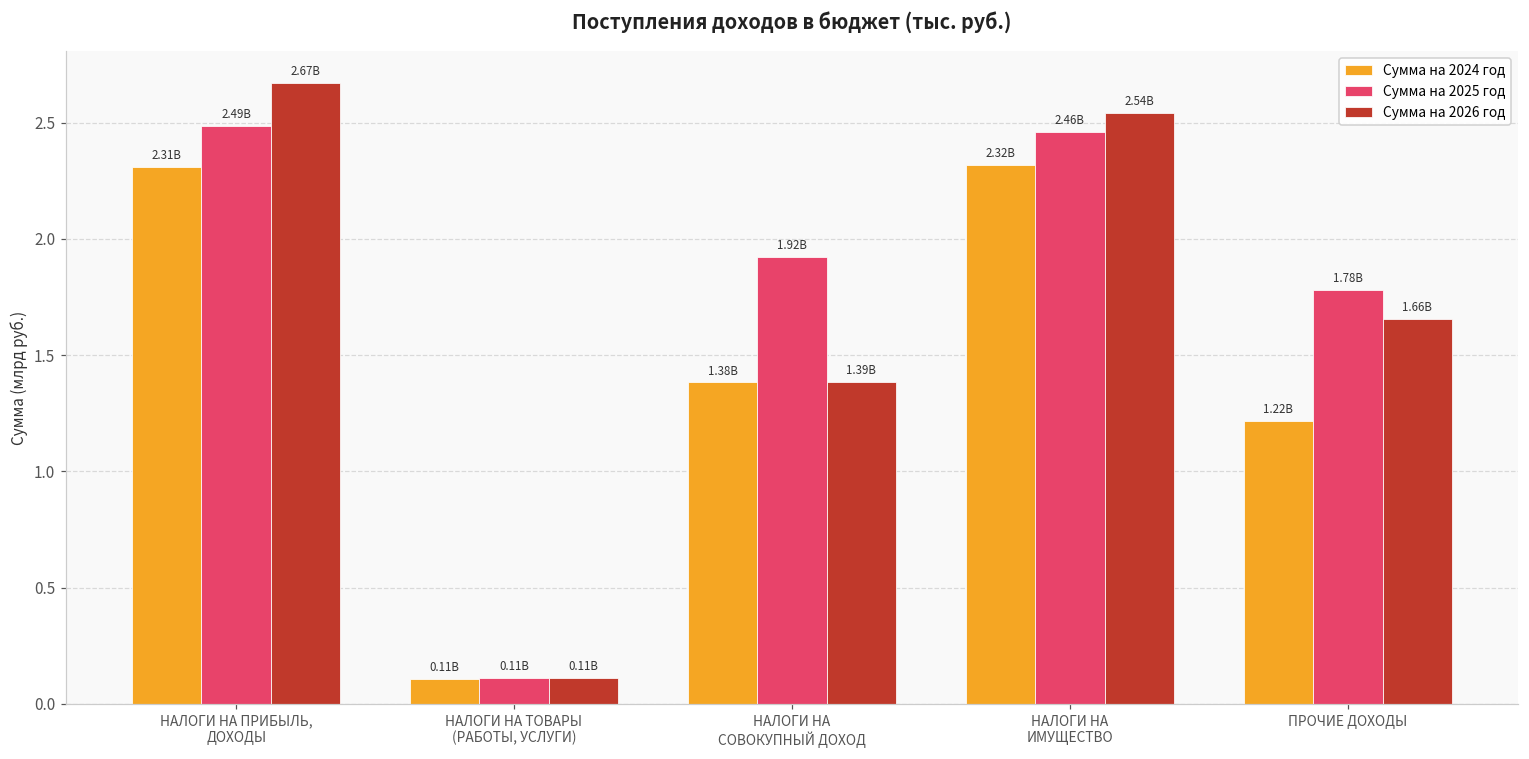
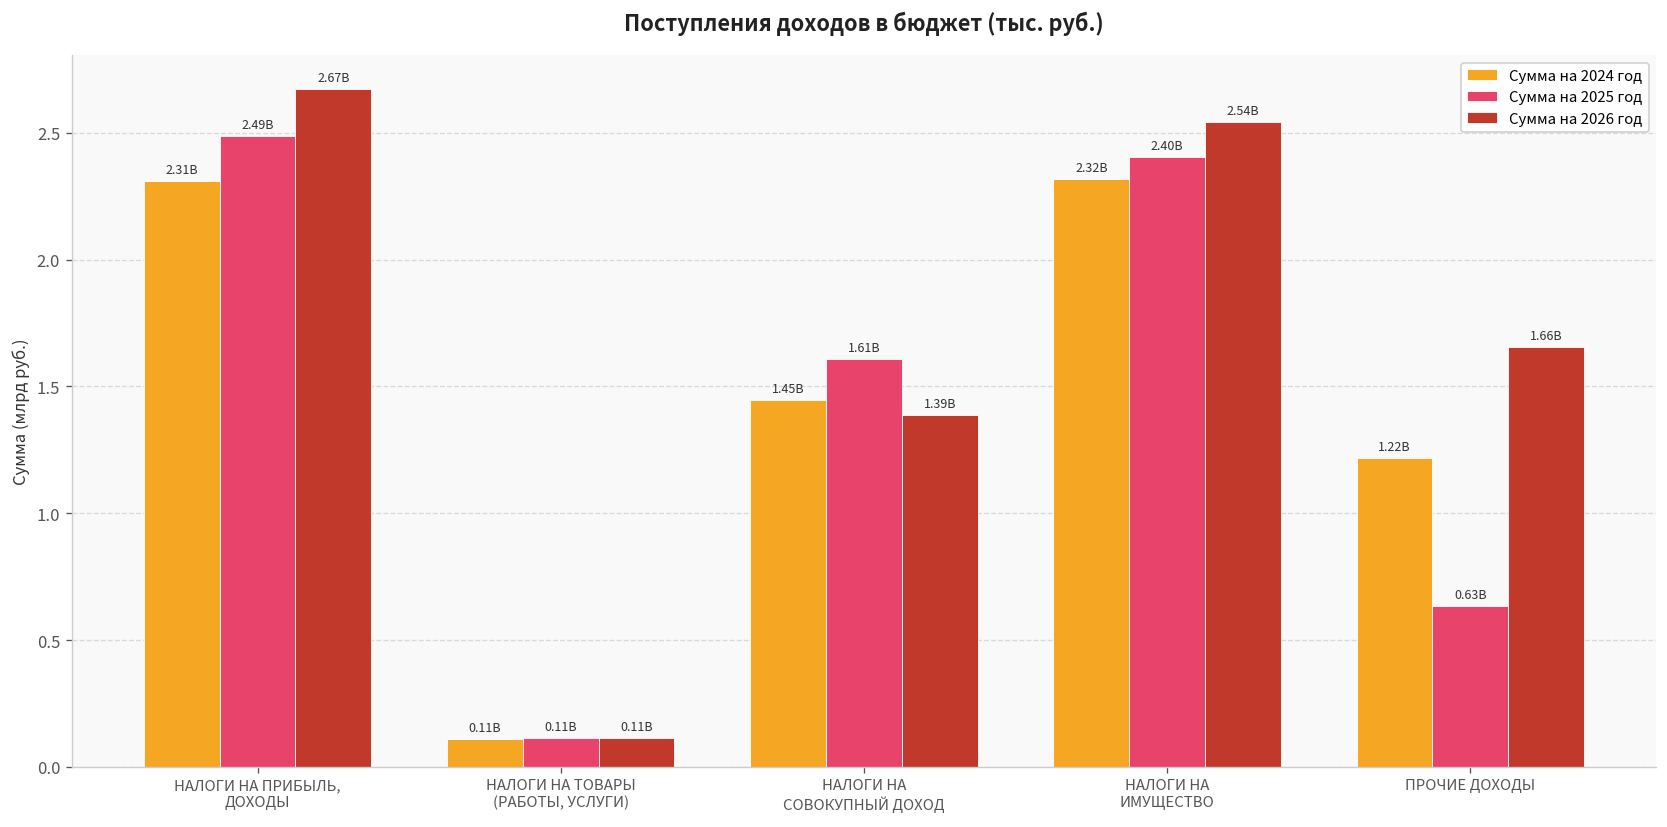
Сумма на 2024 год, НАЛОГИ НА СОВОКУПНЫЙ ДОХОД: 1.38B -> 1.45B
Сумма на 2025 год, НАЛОГИ НА СОВОКУПНЫЙ ДОХОД: 1.92B -> 1.61B
Сумма на 2025 год, НАЛОГИ НА ИМУЩЕСТВО: 2.46B -> 2.40B
Сумма на 2025 год, ПРОЧИЕ ДОХОДЫ: 1.78B -> 0.63B
